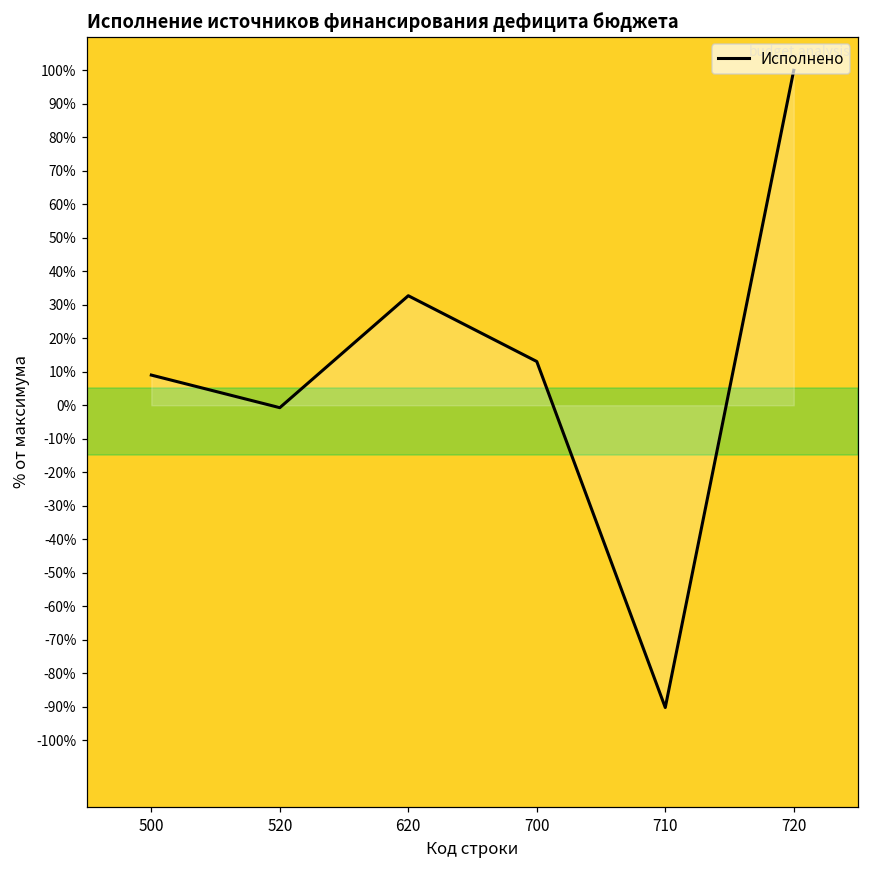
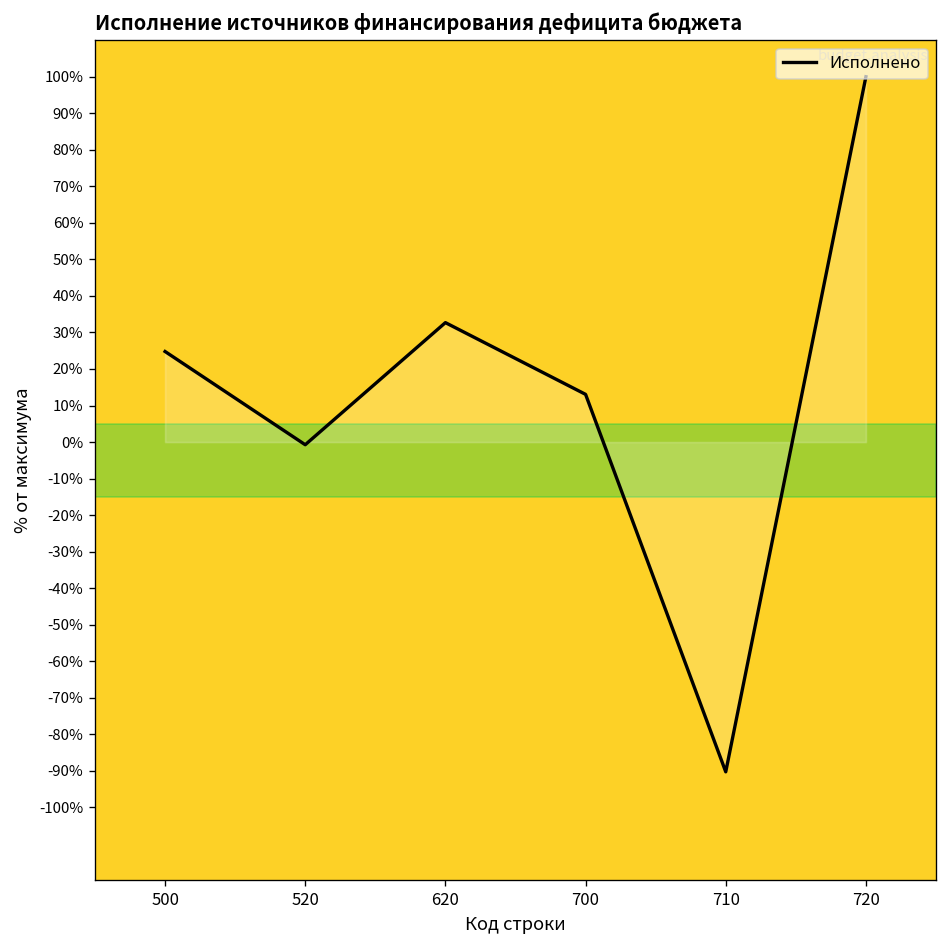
Исполнено, 500: 9% -> 25%
